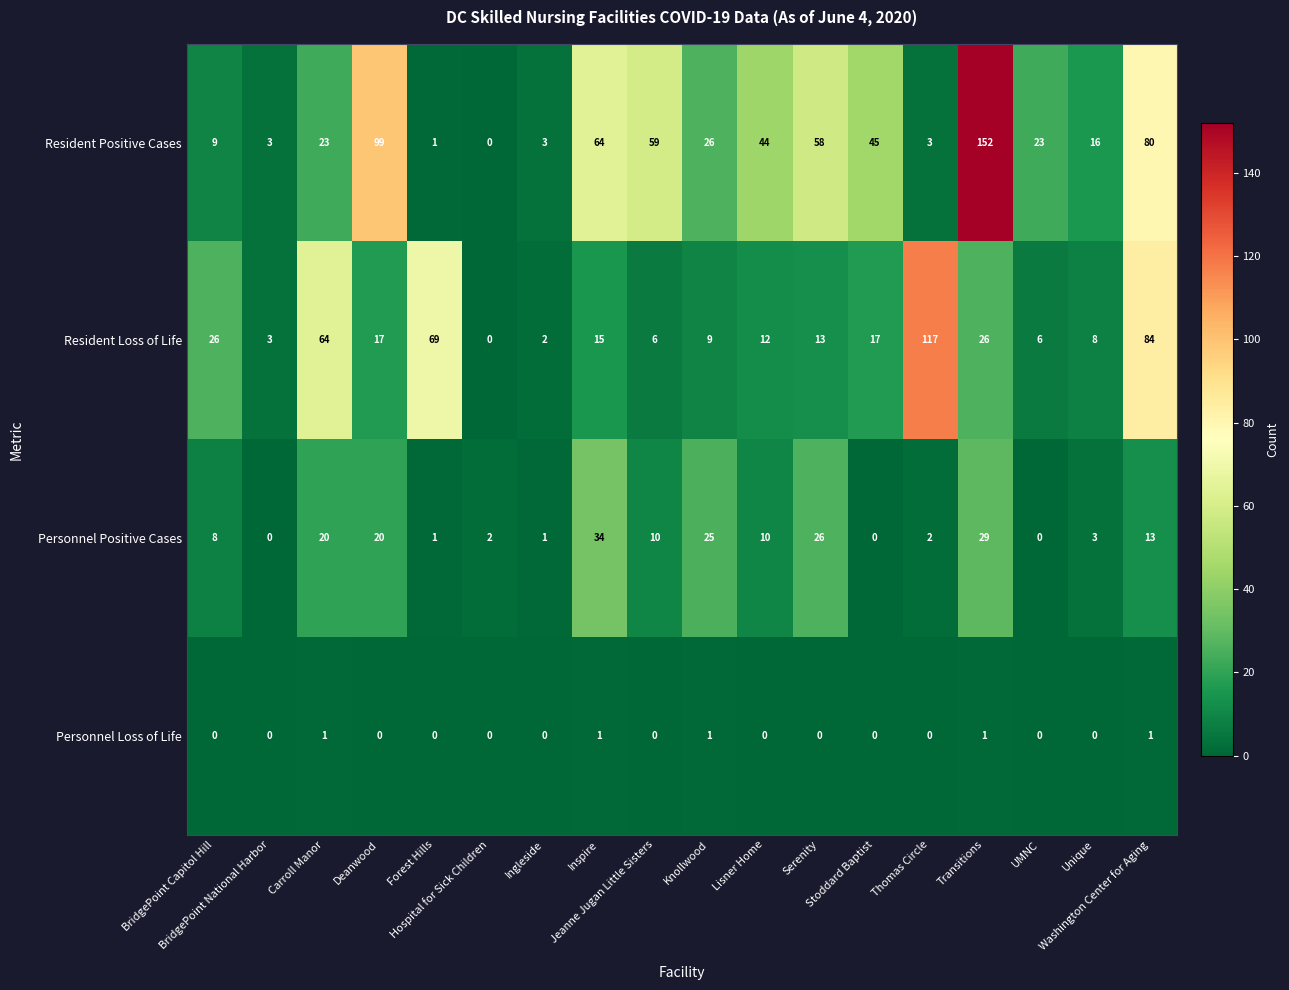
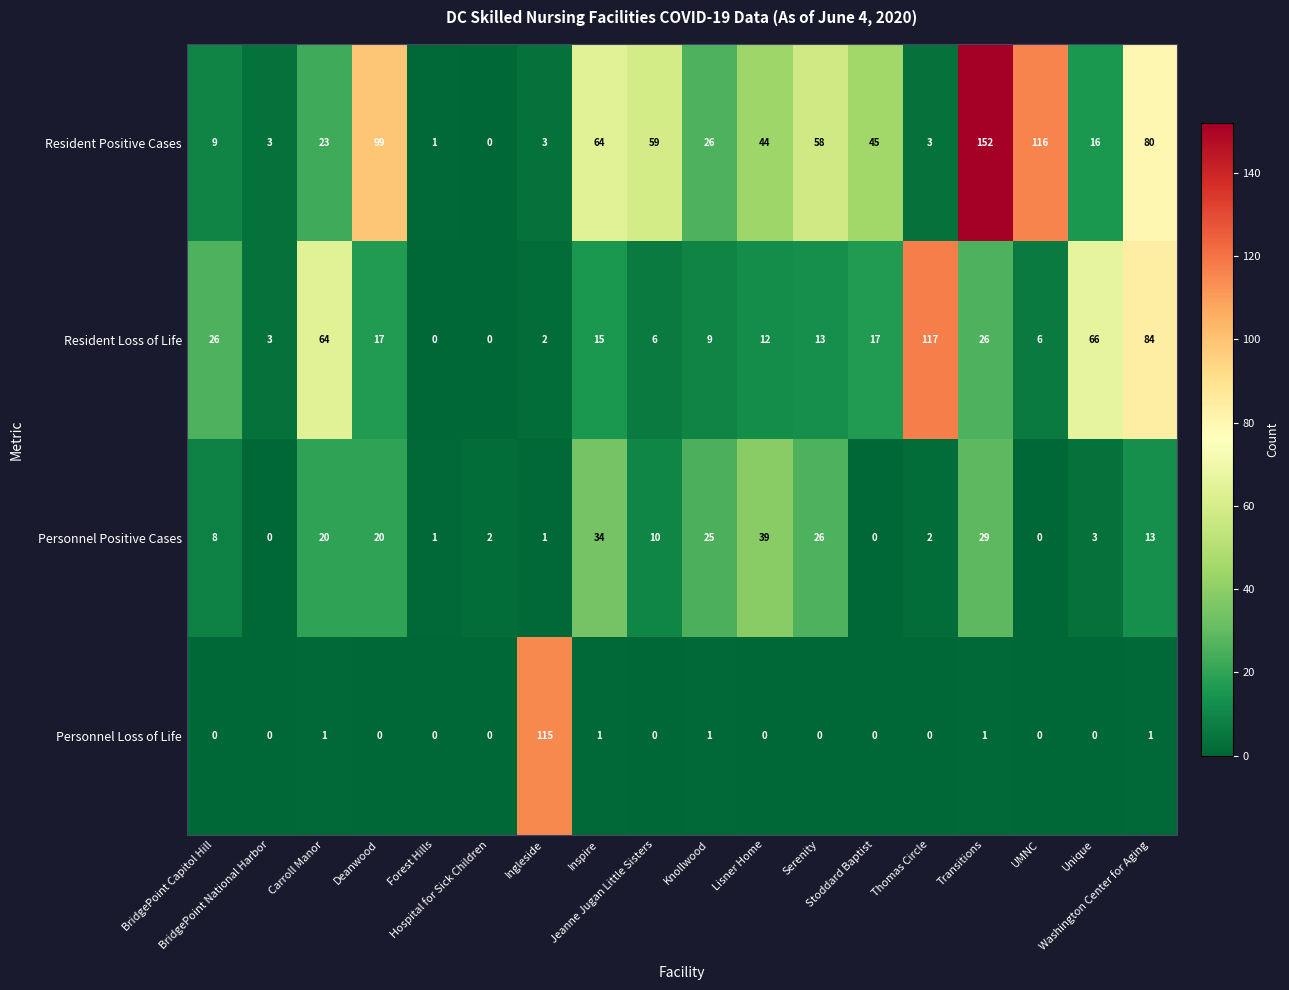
Resident Positive Cases, UMNC: 23 -> 116
Resident Loss of Life, Forest Hills: 69 -> 0
Resident Loss of Life, Unique: 8 -> 66
Personnel Positive Cases, Lisner Home: 10 -> 39
Personnel Loss of Life, Ingleside: 0 -> 115
